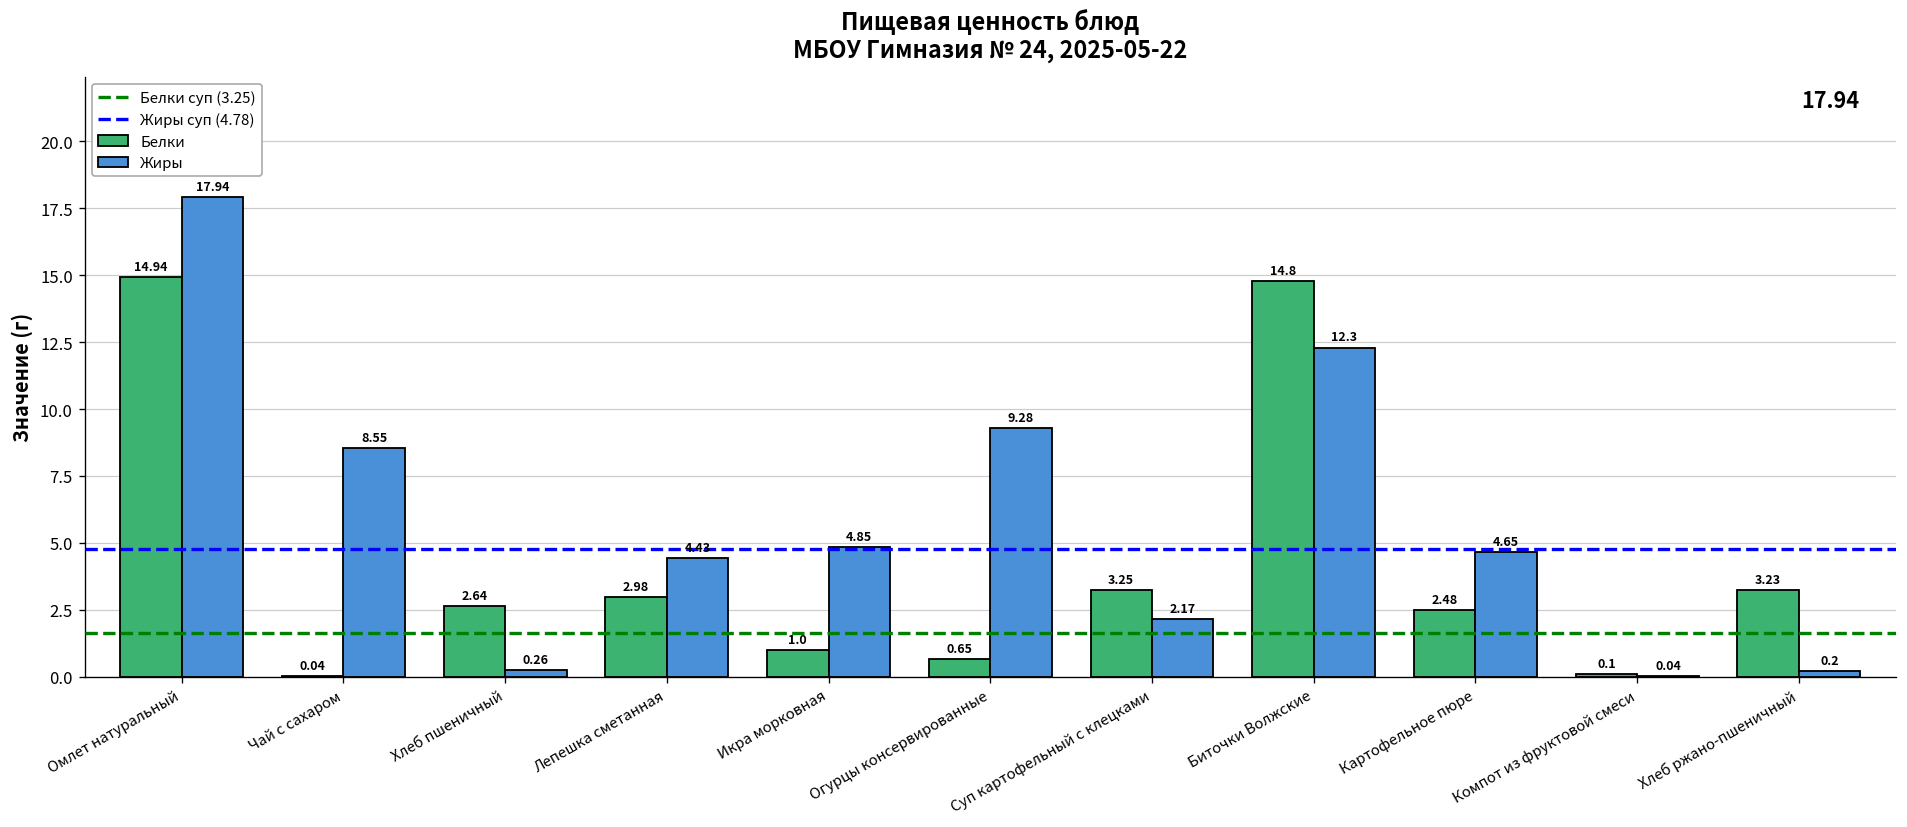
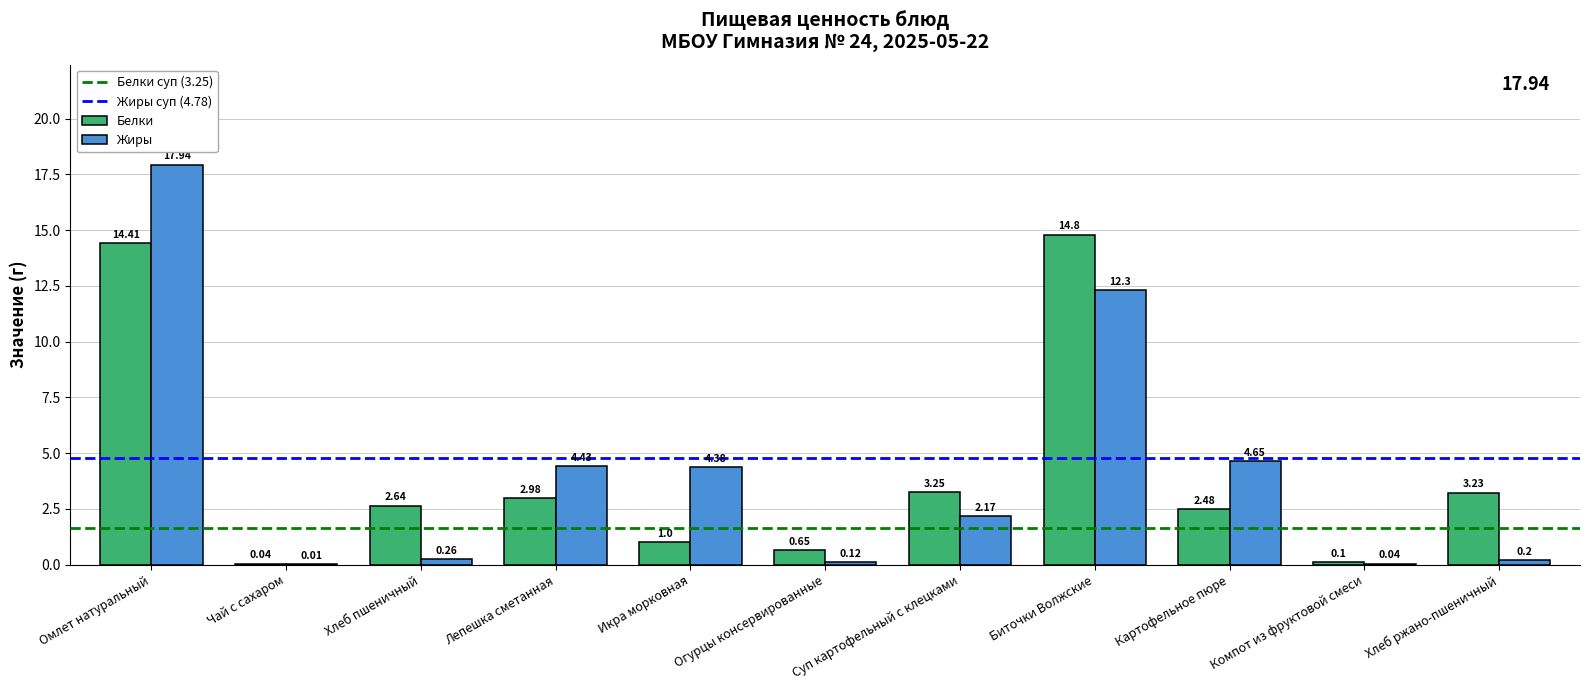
Белки, Омлет натуральный: 14.94 -> 14.41
Жиры, Чай с сахаром: 8.55 -> 0.01
Жиры, Икра морковная: 4.85 -> 4.38
Жиры, Огурцы консервированные: 9.28 -> 0.12
